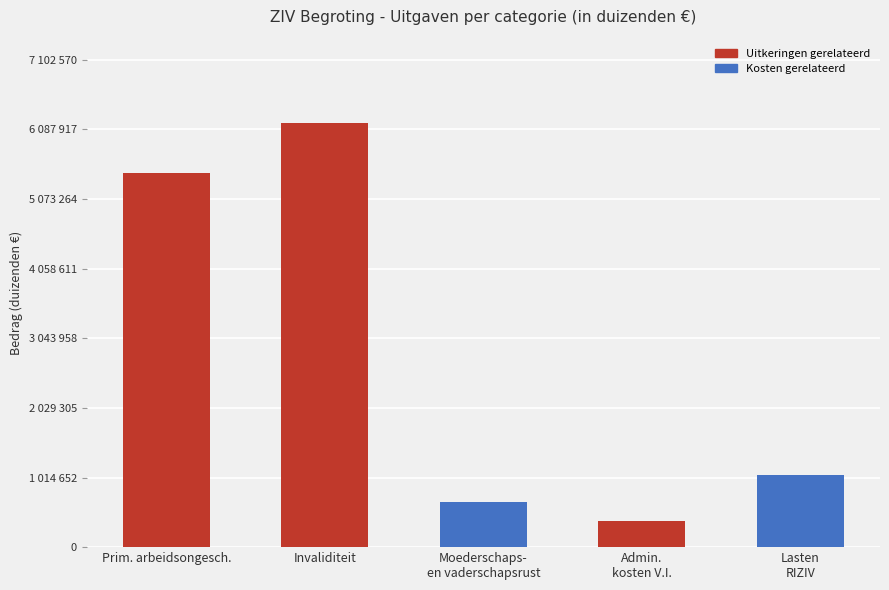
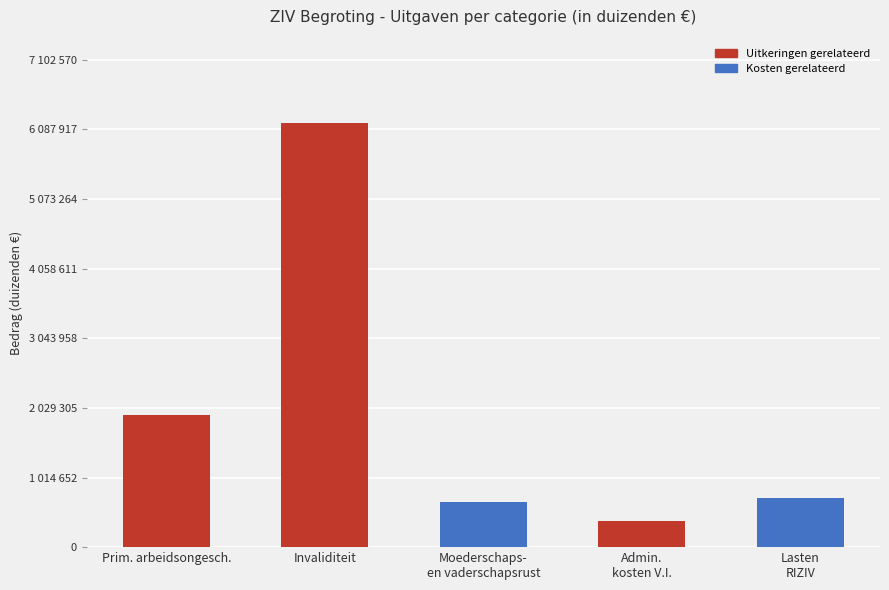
Prim. arbeidsongesch.: 5500000 -> 1900000
Lasten RIZIV: 1000000 -> 700000
